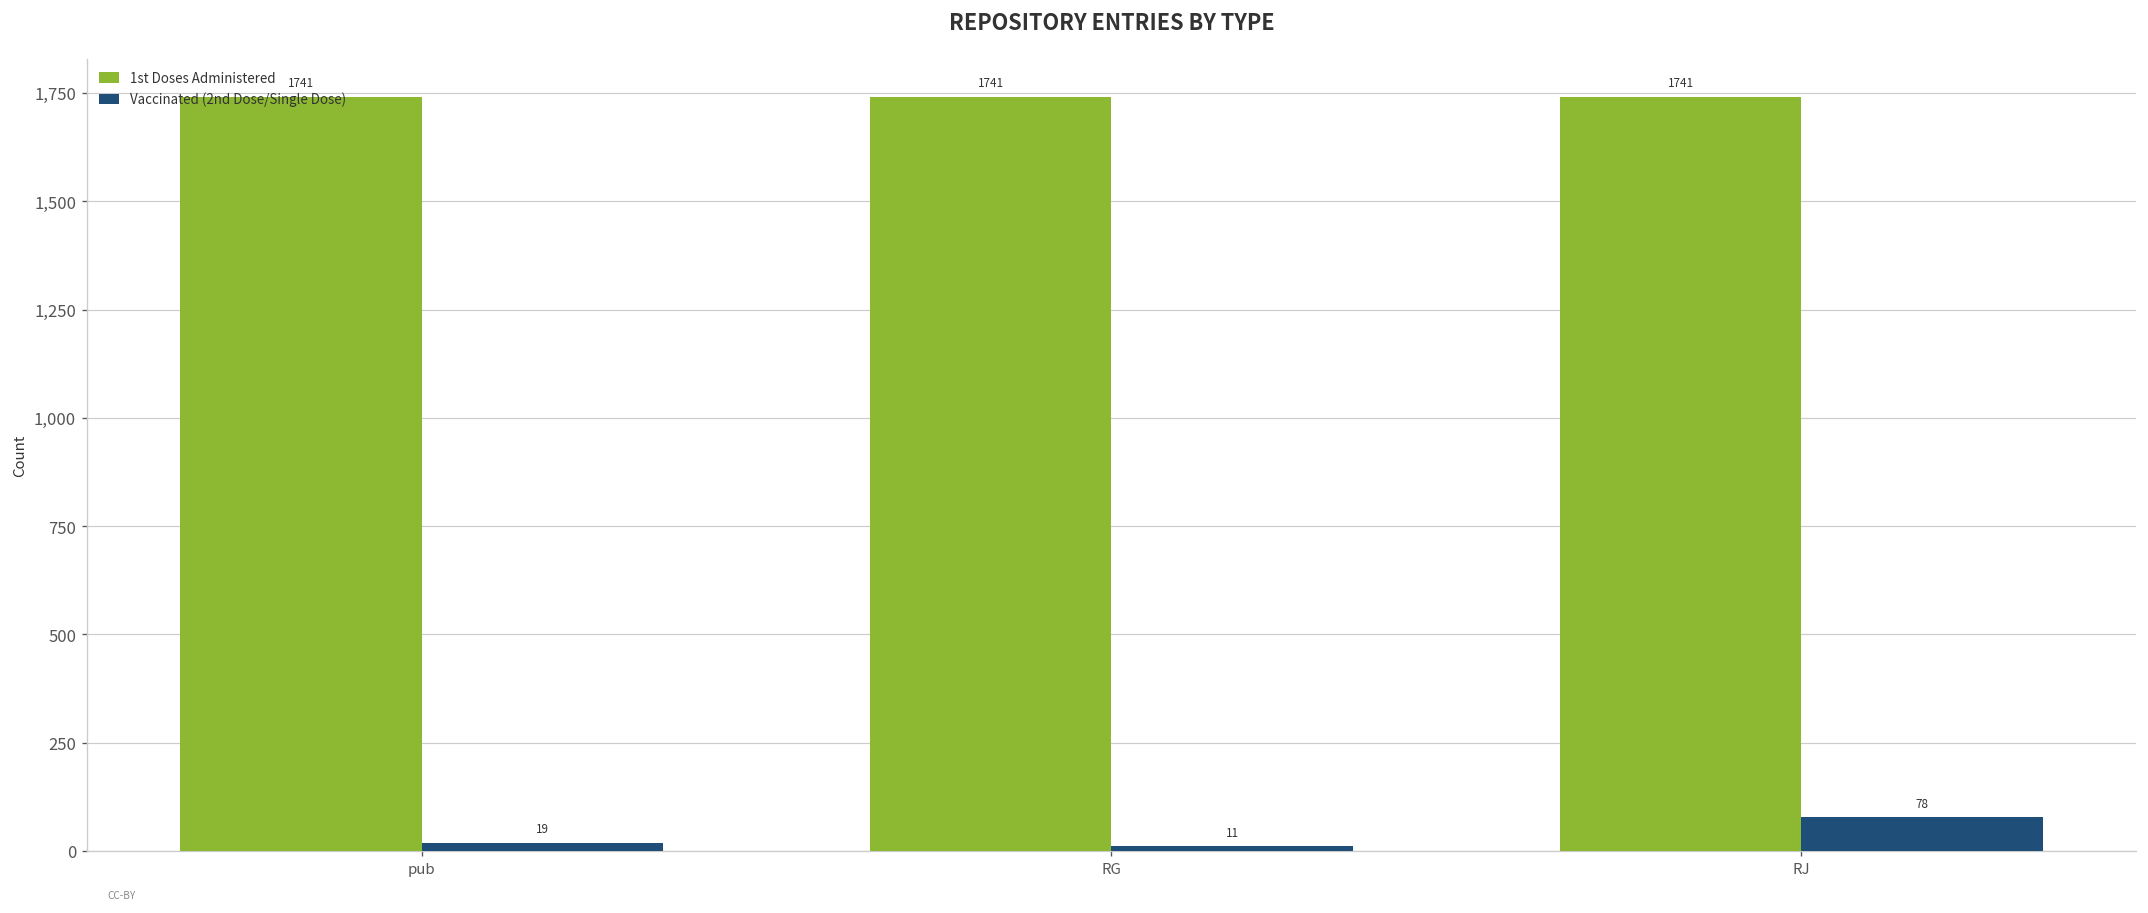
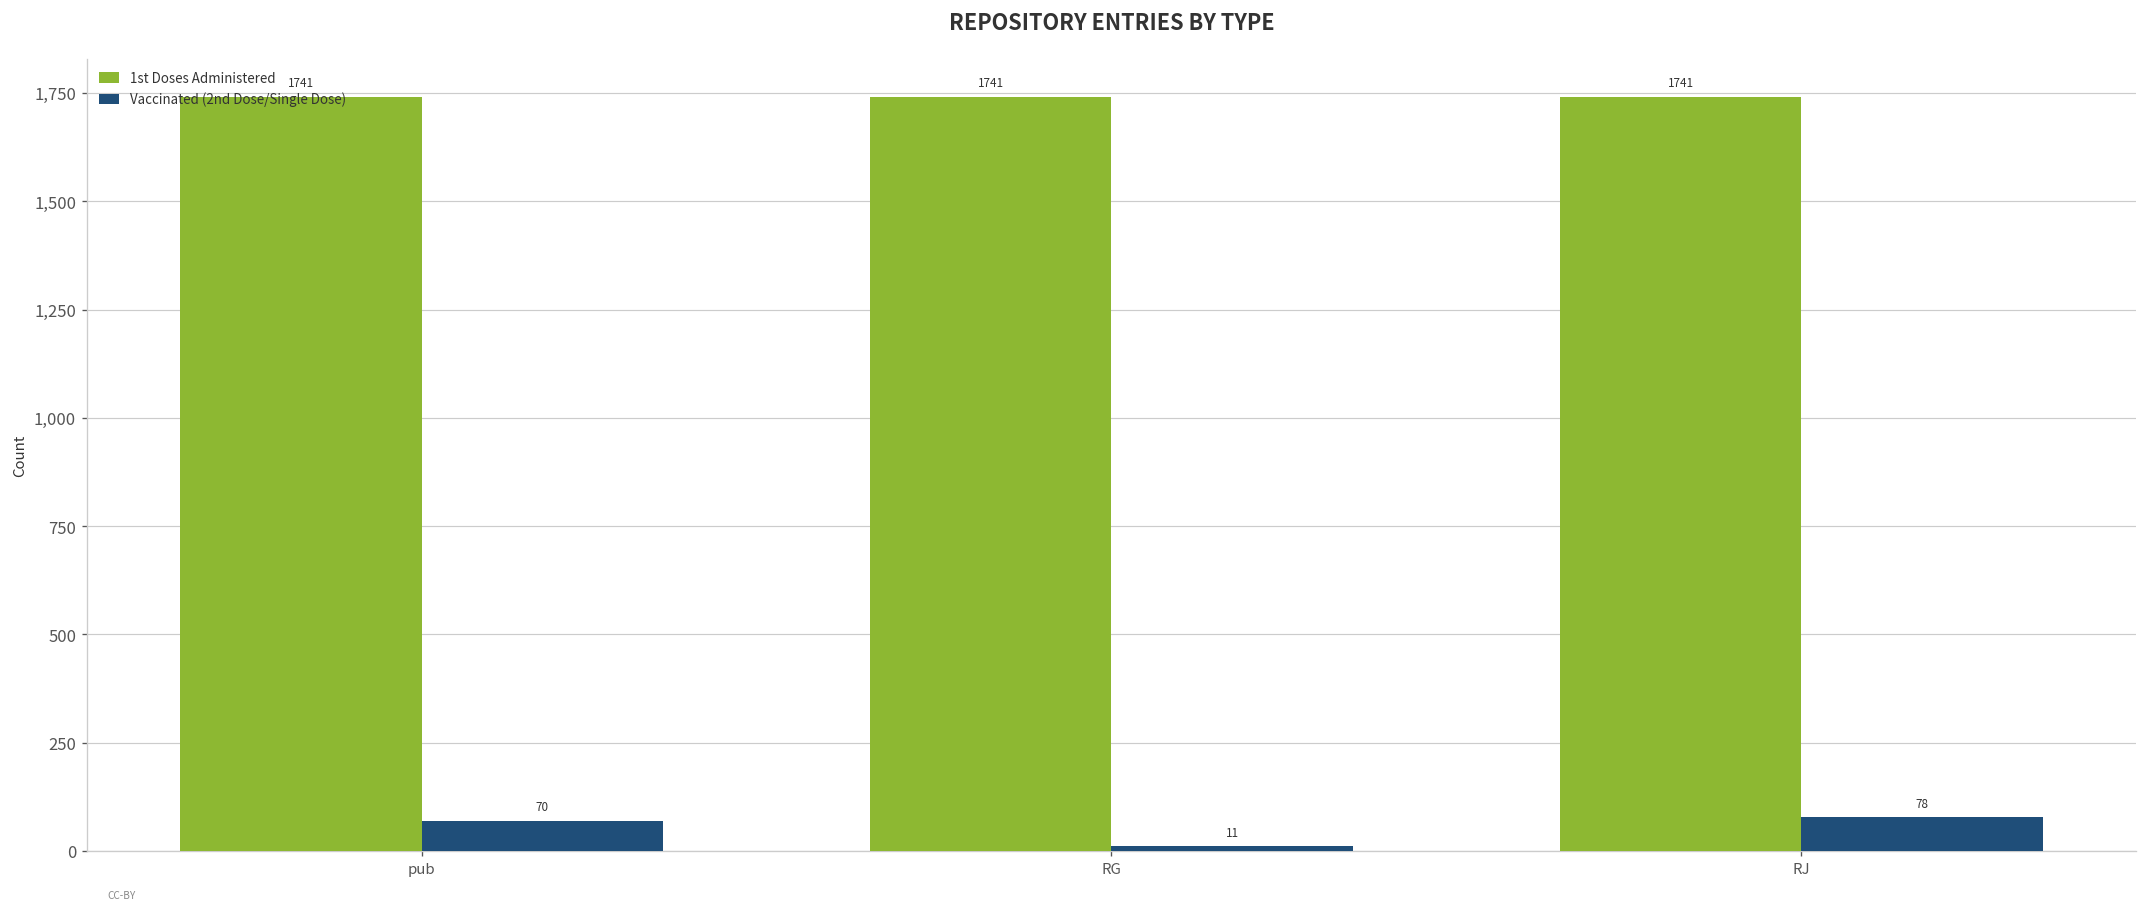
Vaccinated (2nd Dose/Single Dose), pub: 19 -> 70
